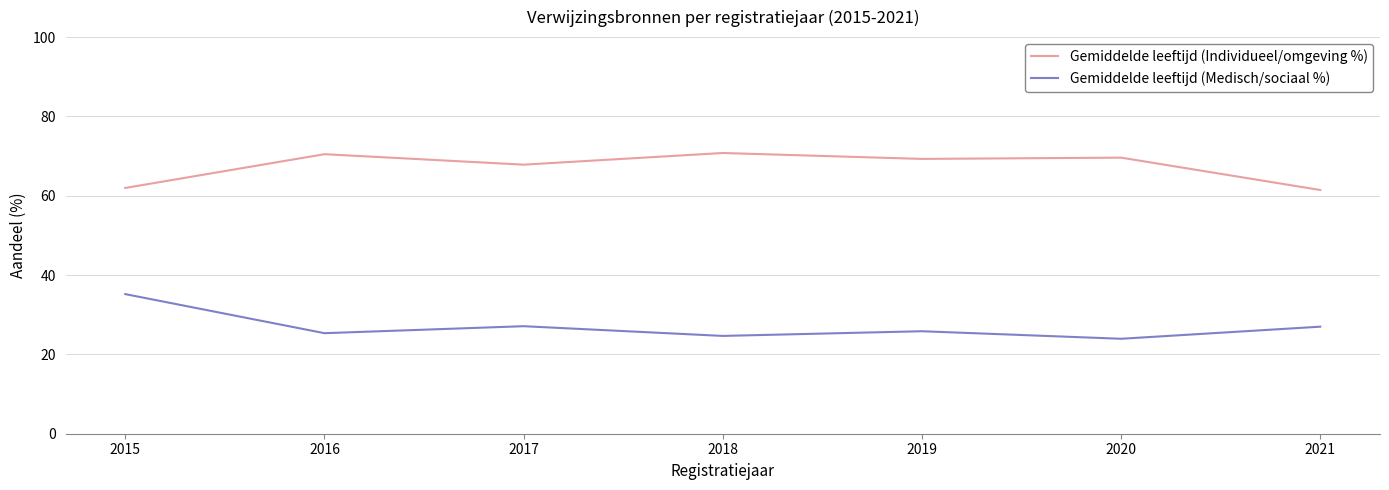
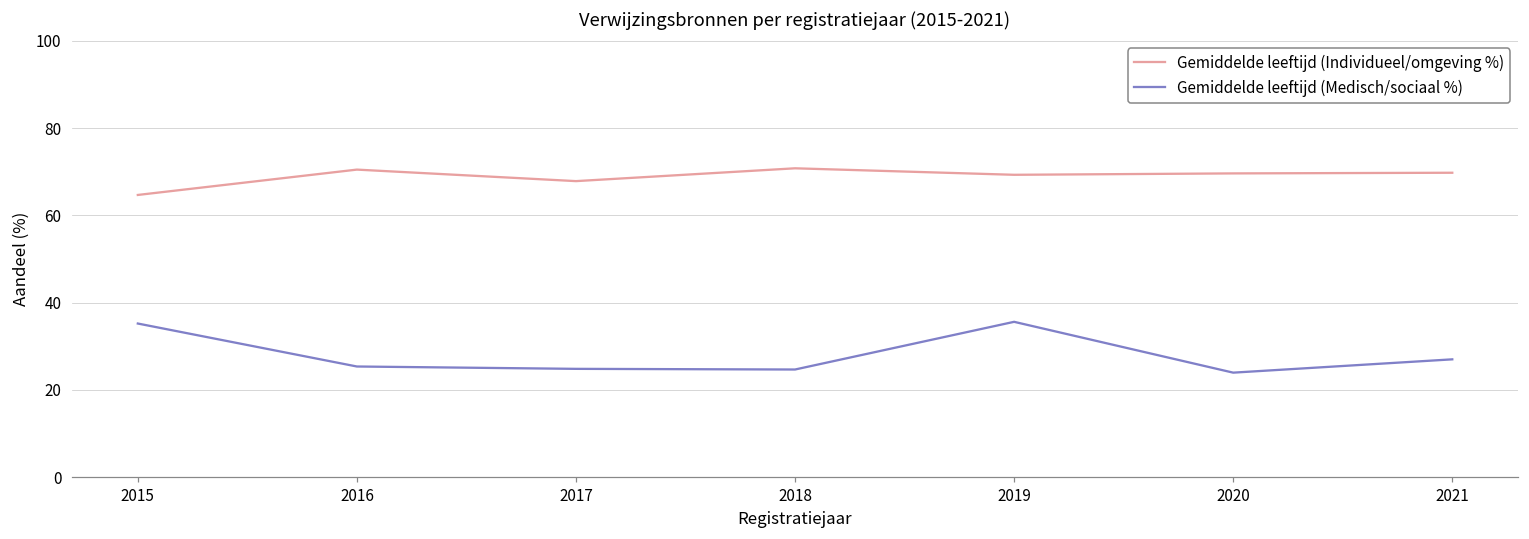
Gemiddelde leeftijd (Individueel/omgeving %), 2015: 62 -> 65
Gemiddelde leeftijd (Medisch/sociaal %), 2017: 27 -> 25
Gemiddelde leeftijd (Medisch/sociaal %), 2019: 26 -> 36
Gemiddelde leeftijd (Individueel/omgeving %), 2021: 61 -> 70
